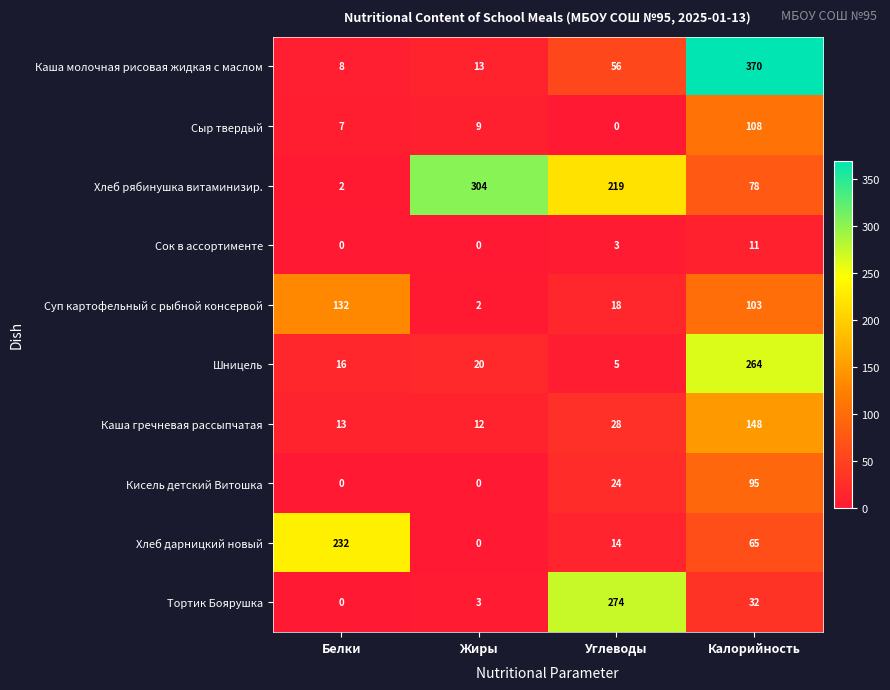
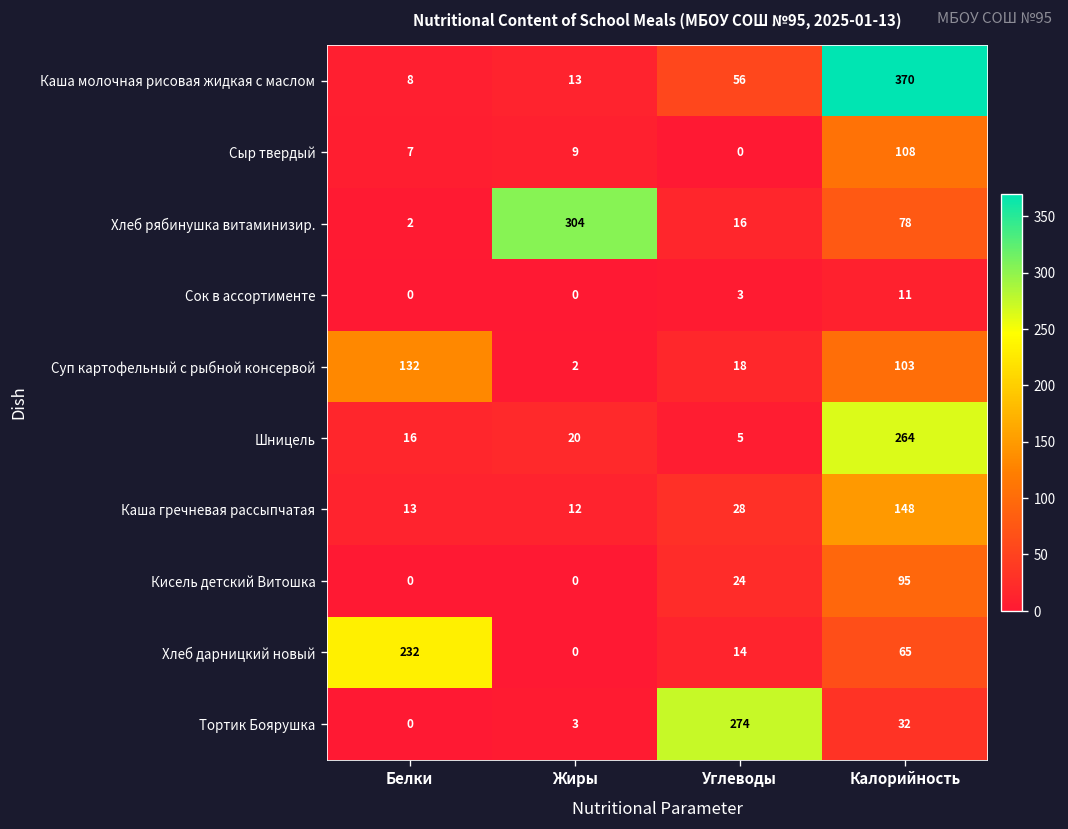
Хлеб рябинушка витаминизир., Углеводы: 219 -> 16
